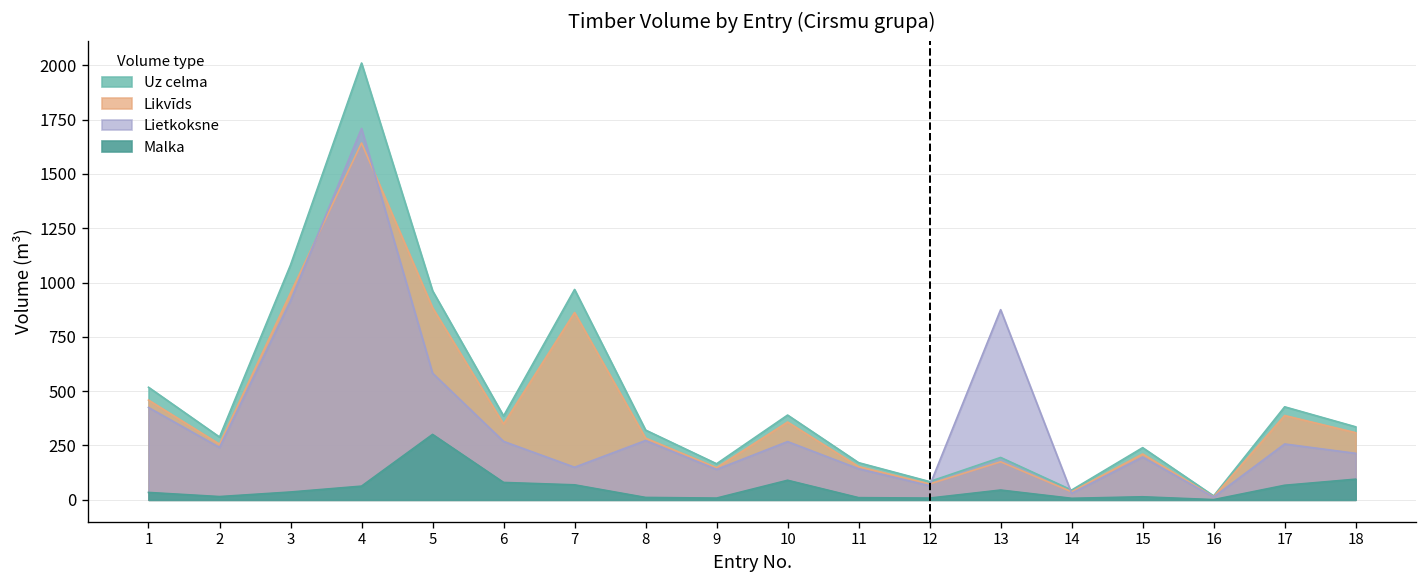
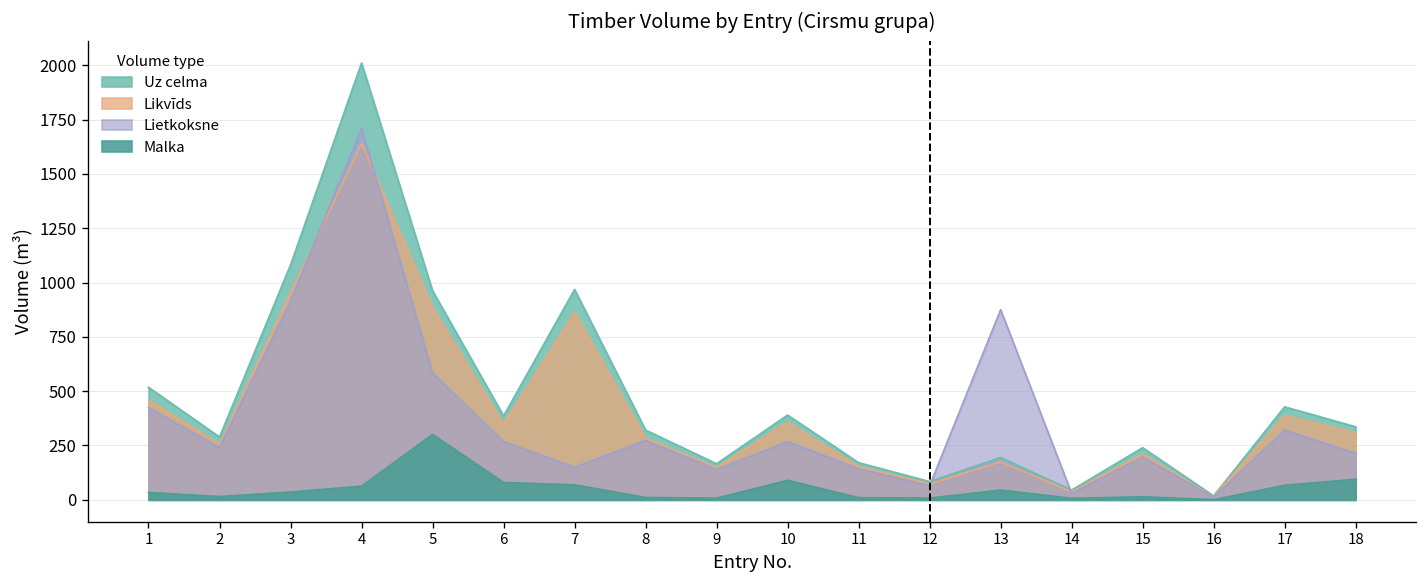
Lietkoksne, 17: 260 -> 320
